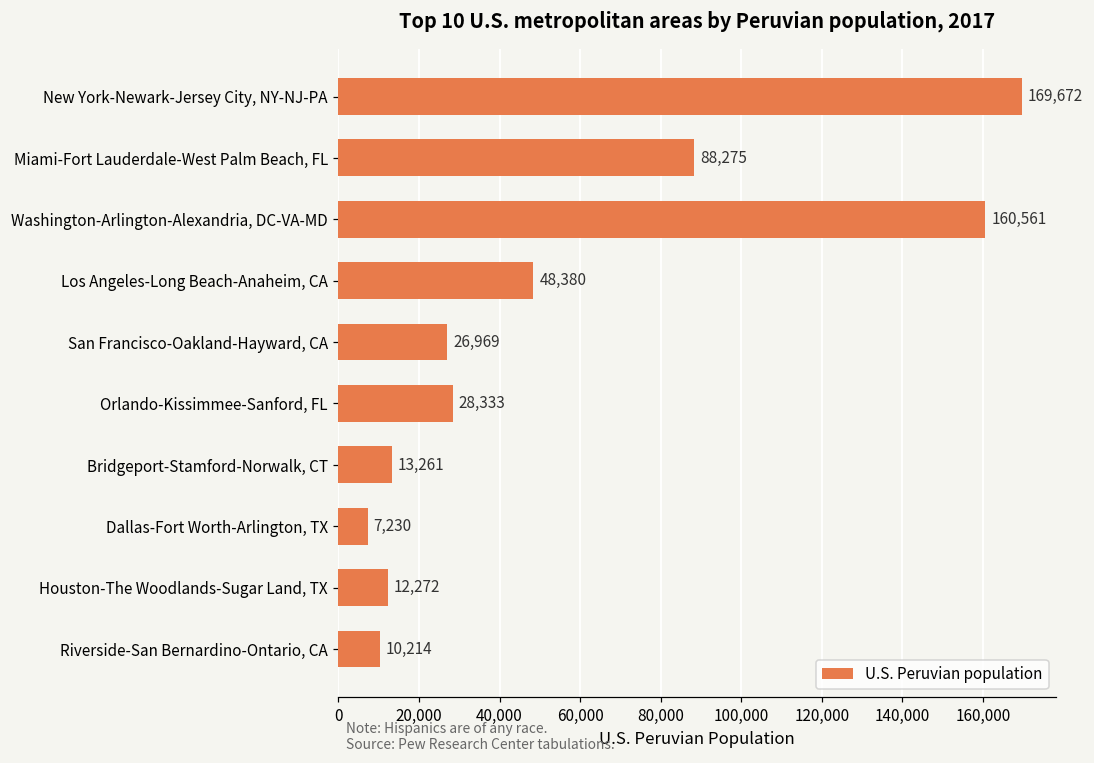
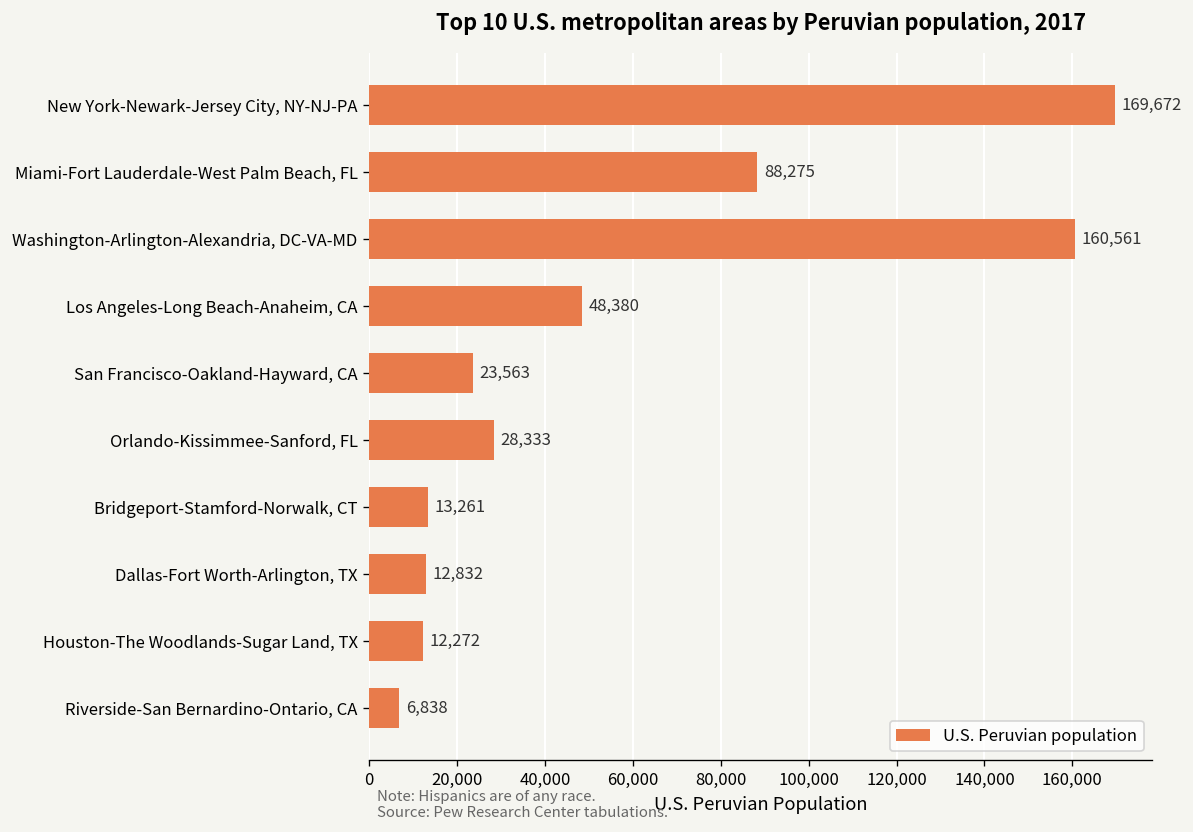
San Francisco-Oakland-Hayward, CA: 26,969 -> 23,563
Dallas-Fort Worth-Arlington, TX: 7,230 -> 12,832
Riverside-San Bernardino-Ontario, CA: 10,214 -> 6,838
